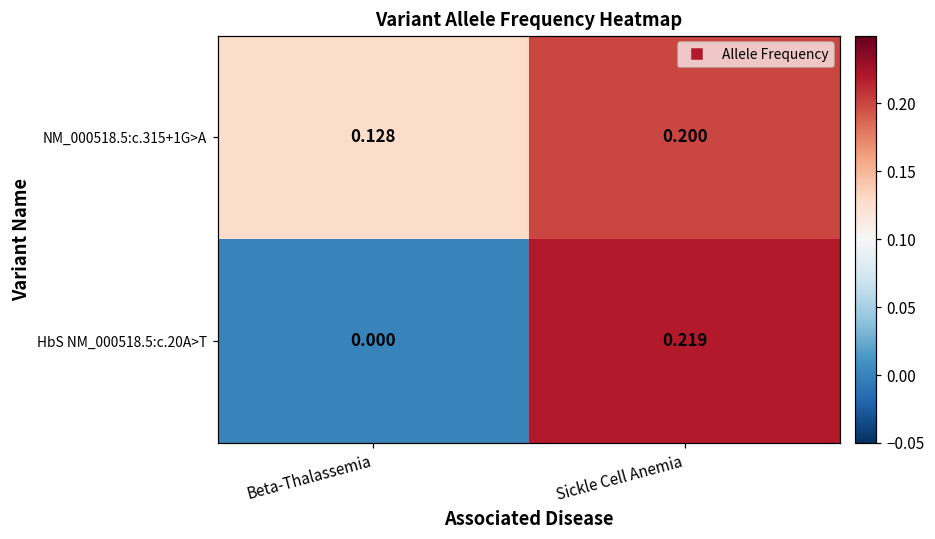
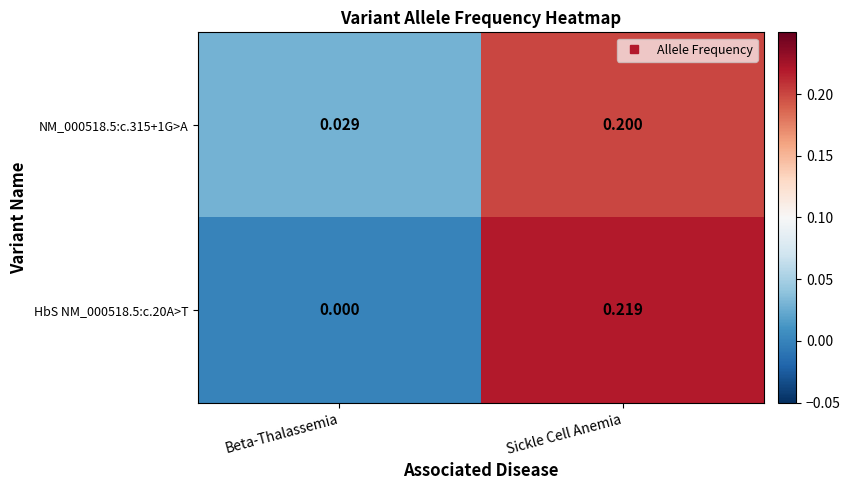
NM_000518.5:c.315+1G>A, Beta-Thalassemia: 0.128 -> 0.029
